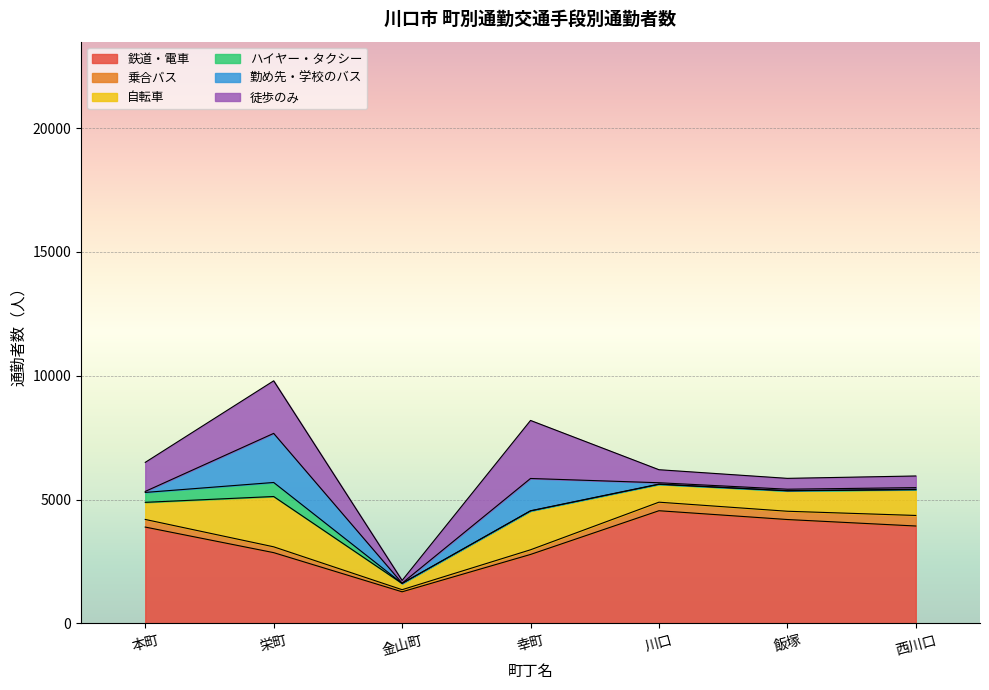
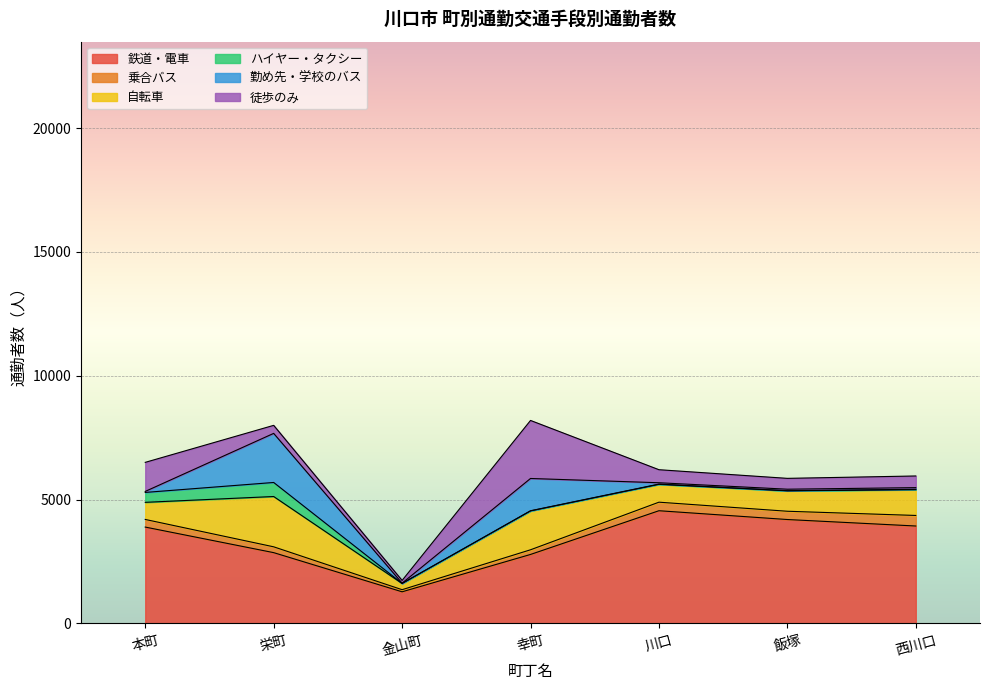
徒歩のみ, 栄町: 2100 -> 300
